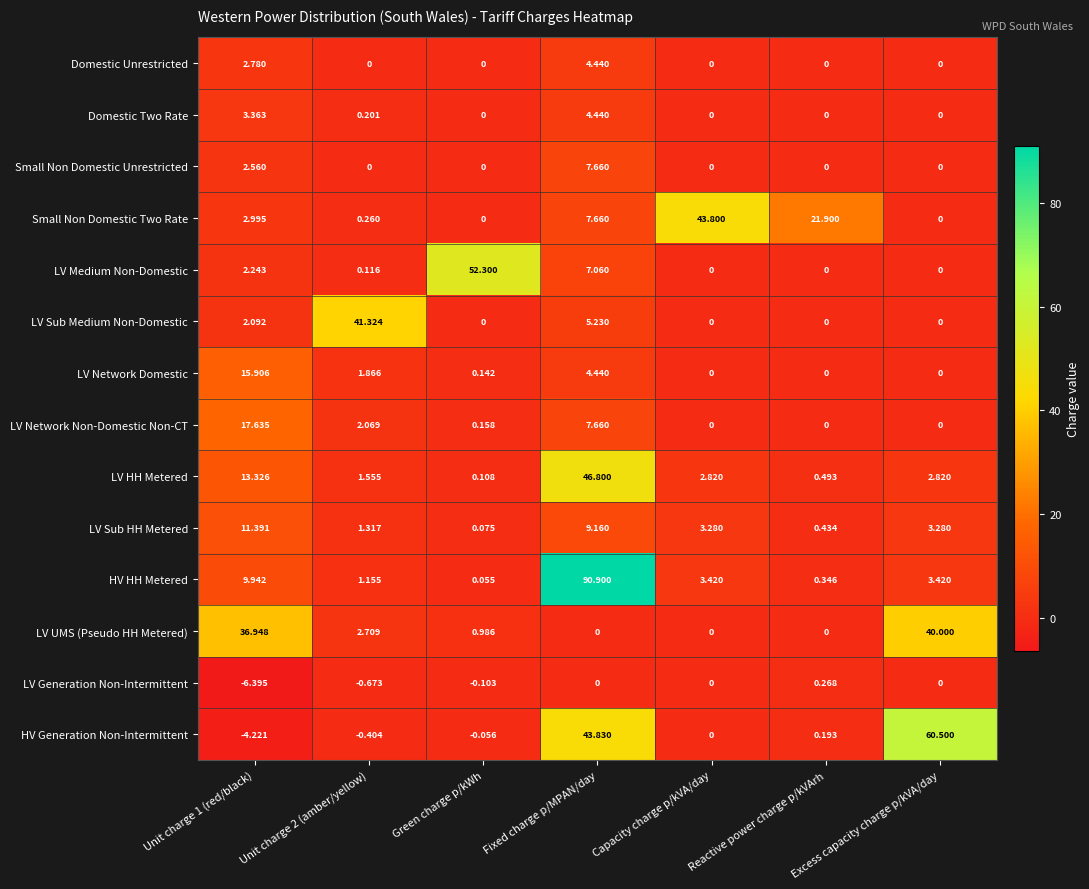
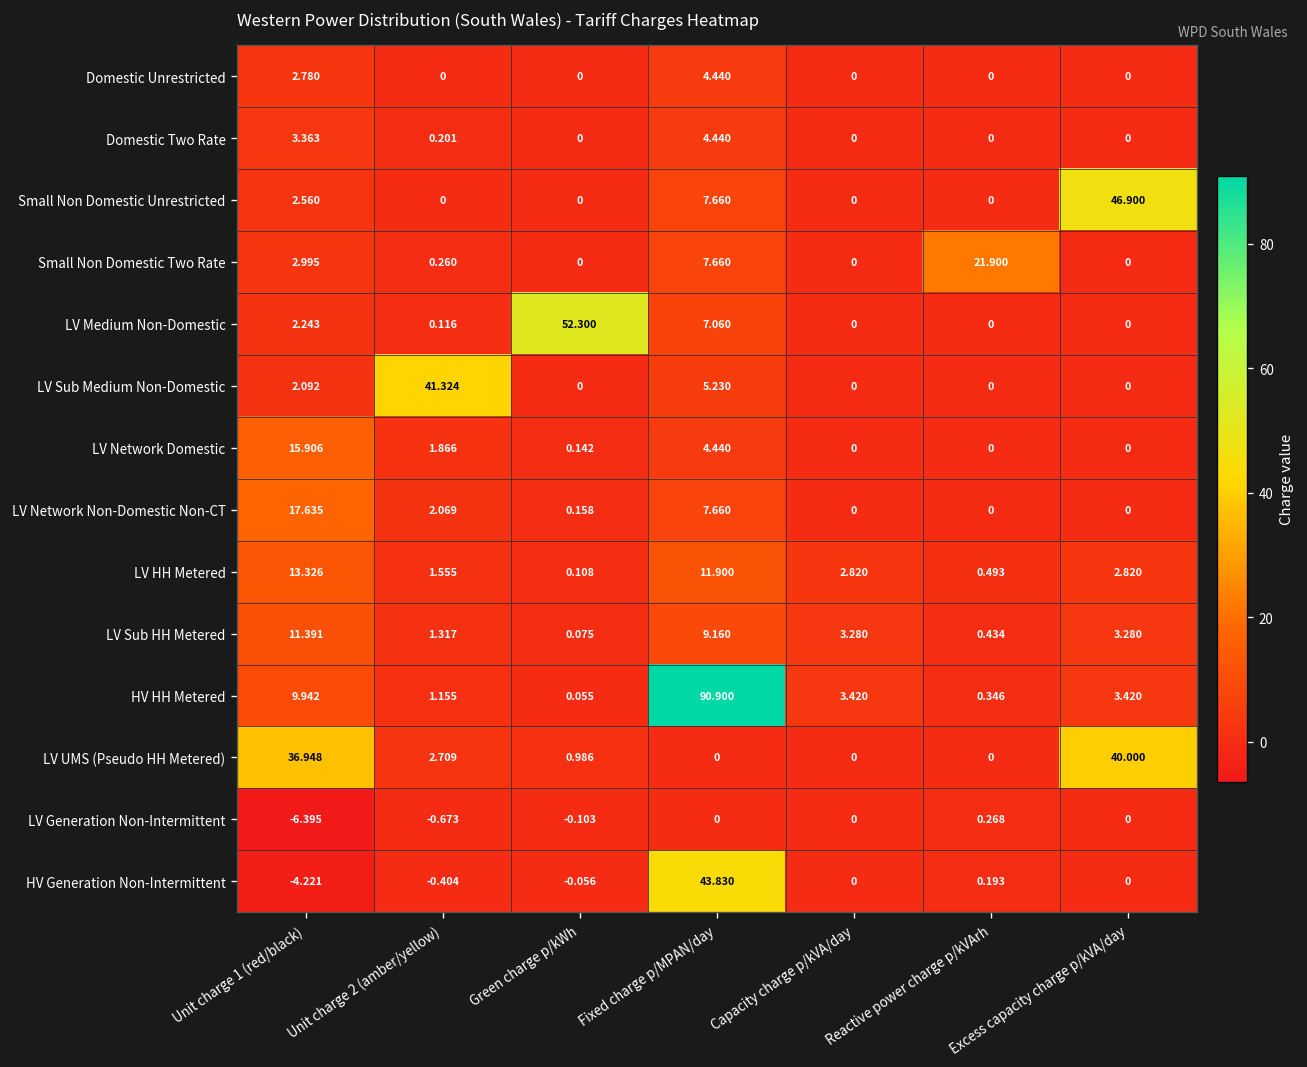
Small Non Domestic Unrestricted, Excess capacity charge p/kVA/day: 0 -> 46.900
Small Non Domestic Two Rate, Capacity charge p/kVA/day: 43.800 -> 0
LV HH Metered, Fixed charge p/MPAN/day: 46.800 -> 11.900
HV Generation Non-Intermittent, Excess capacity charge p/kVA/day: 60.500 -> 0
